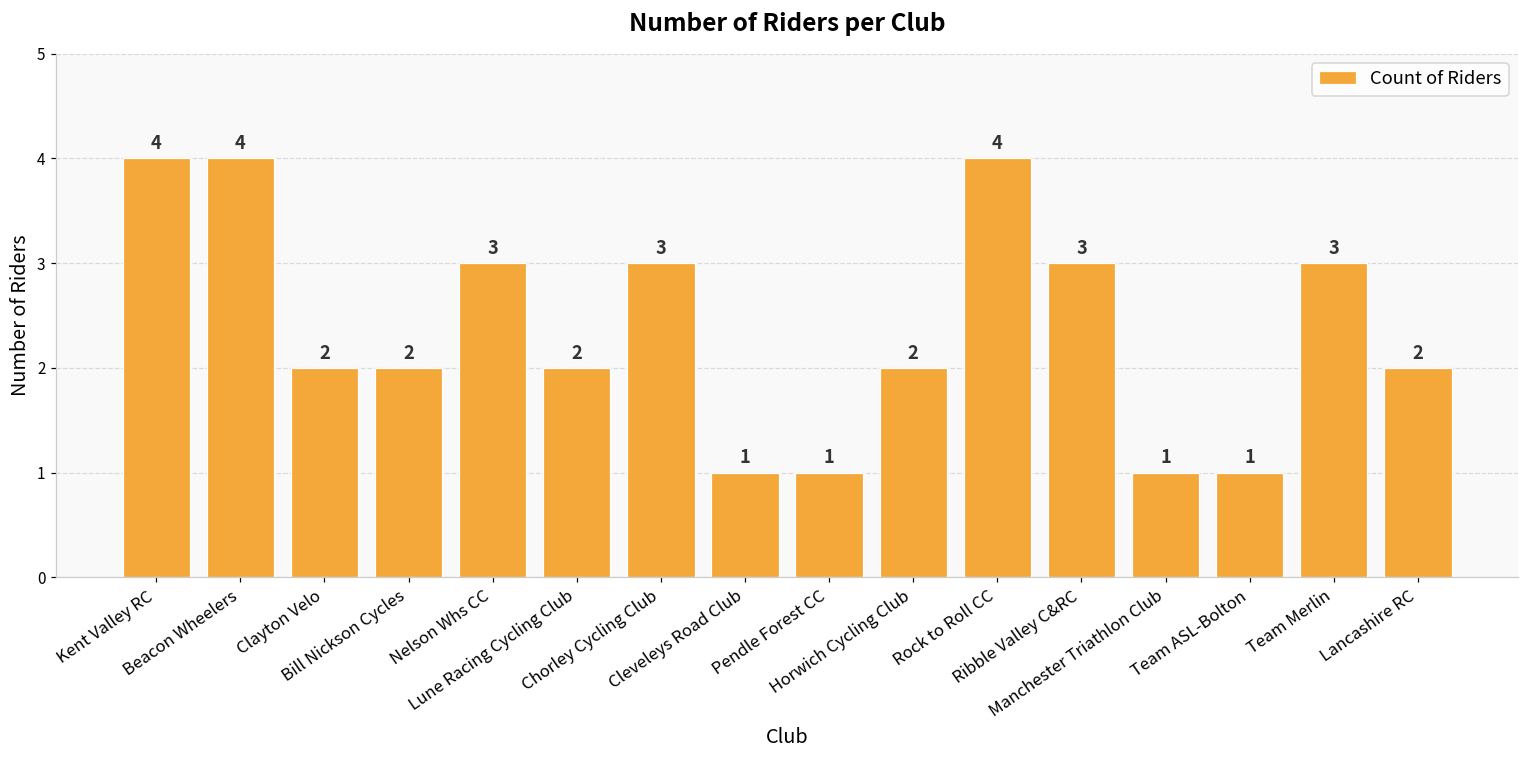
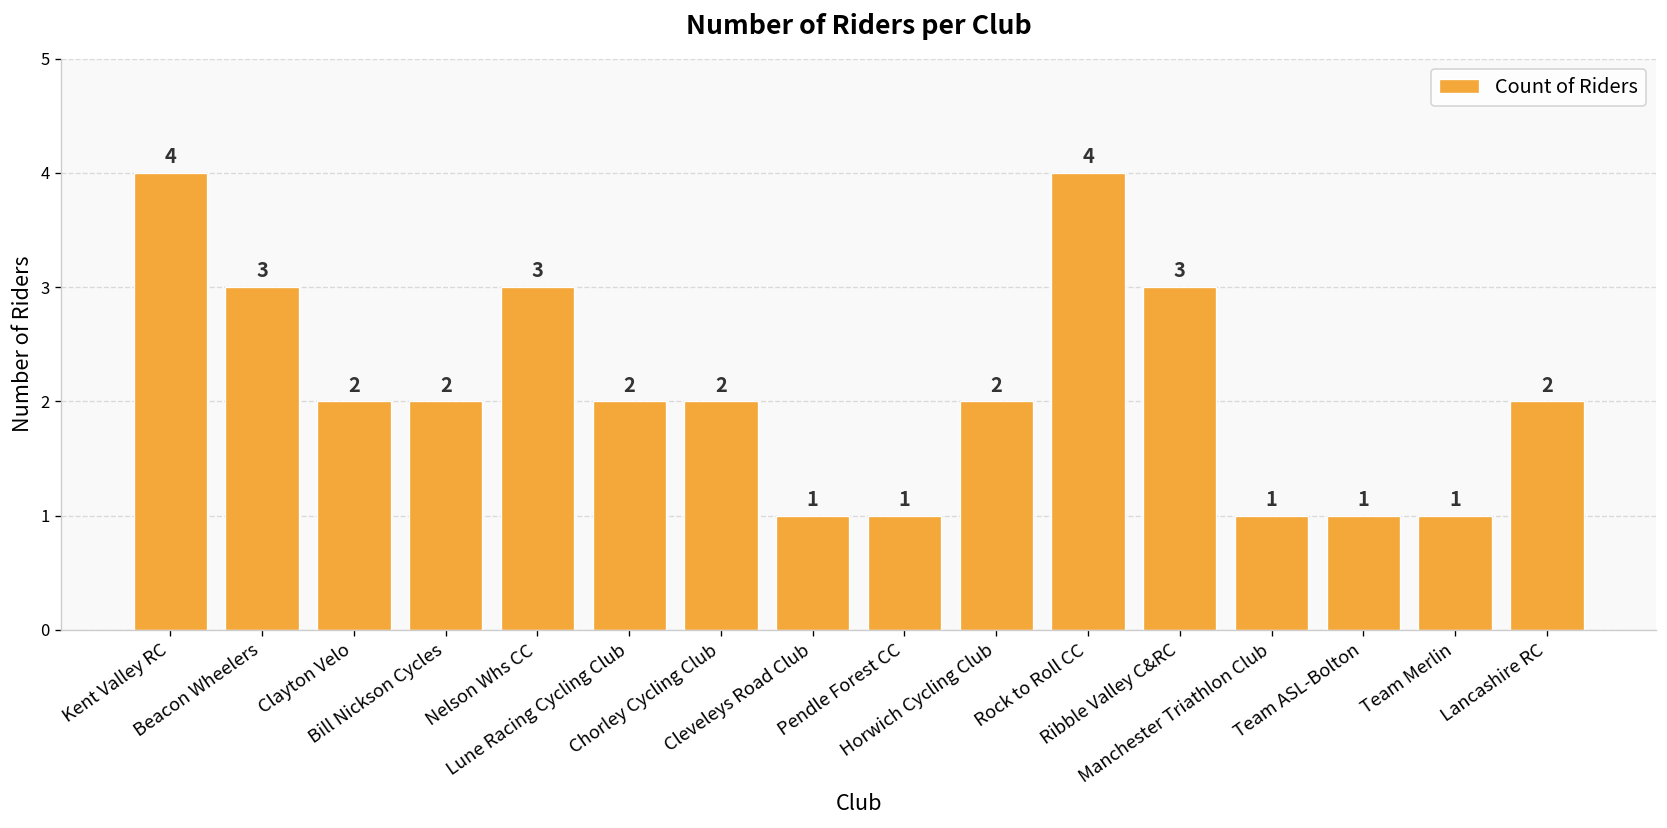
Beacon Wheelers: 4 -> 3
Chorley Cycling Club: 3 -> 2
Team Merlin: 3 -> 1
